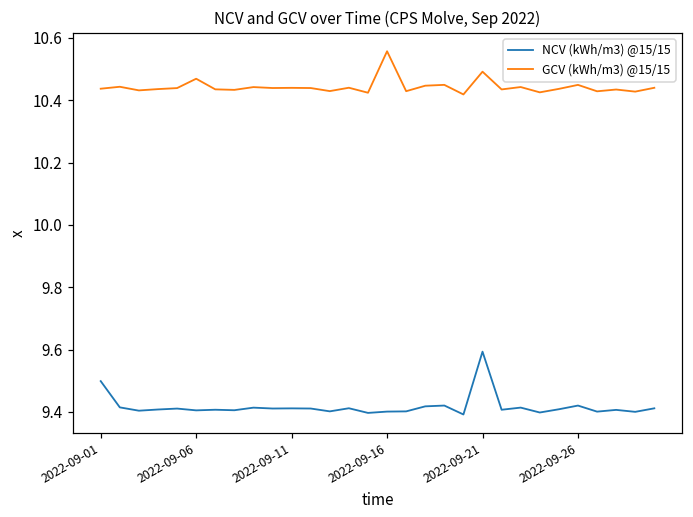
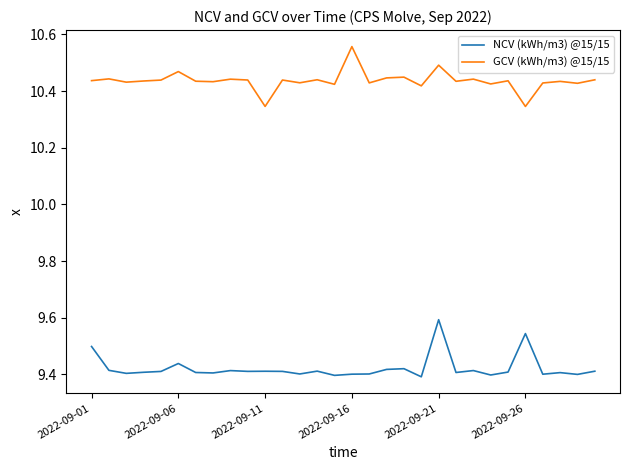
NCV (kWh/m3) @15/15, 2022-09-06: 9.41 -> 9.44
GCV (kWh/m3) @15/15, 2022-09-11: 10.44 -> 10.35
NCV (kWh/m3) @15/15, 2022-09-26: 9.42 -> 9.54
GCV (kWh/m3) @15/15, 2022-09-26: 10.45 -> 10.35
